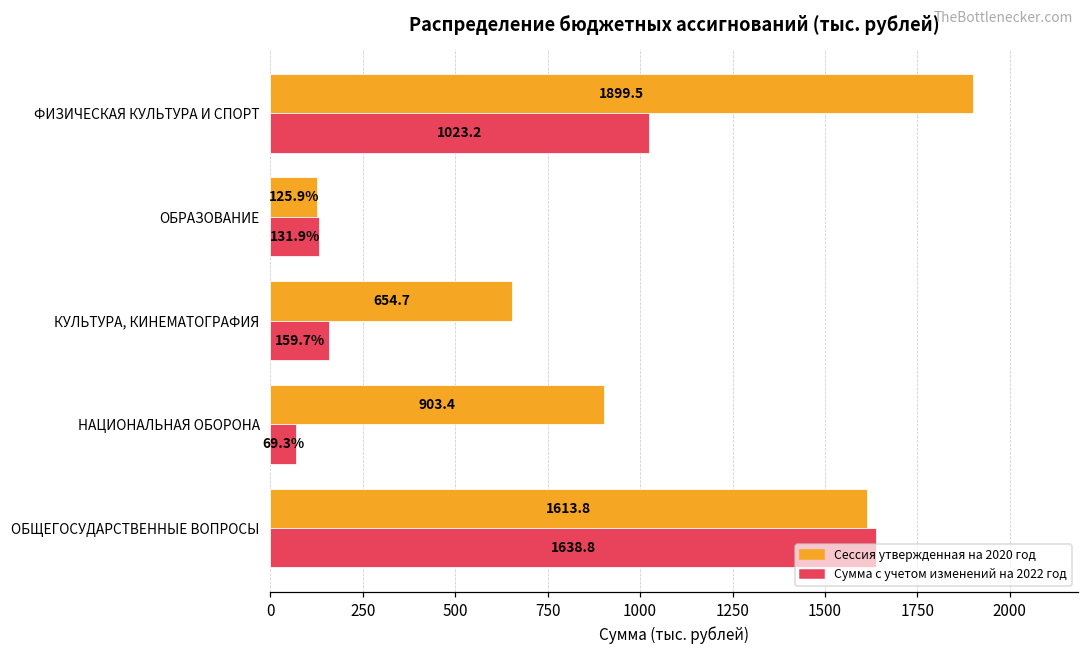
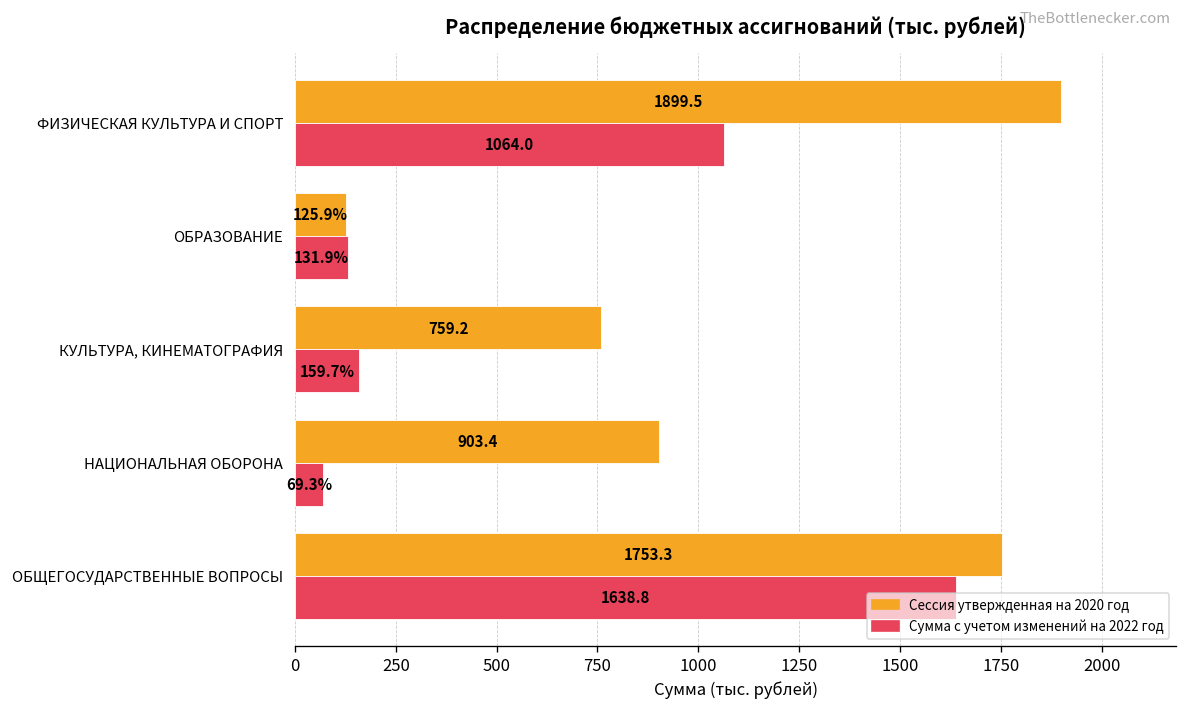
Сумма с учетом изменений на 2022 год, ФИЗИЧЕСКАЯ КУЛЬТУРА И СПОРТ: 1023.2 -> 1064.0
Сессия утвержденная на 2020 год, КУЛЬТУРА, КИНЕМАТОГРАФИЯ: 654.7 -> 759.2
Сессия утвержденная на 2020 год, ОБЩЕГОСУДАРСТВЕННЫЕ ВОПРОСЫ: 1613.8 -> 1753.3
